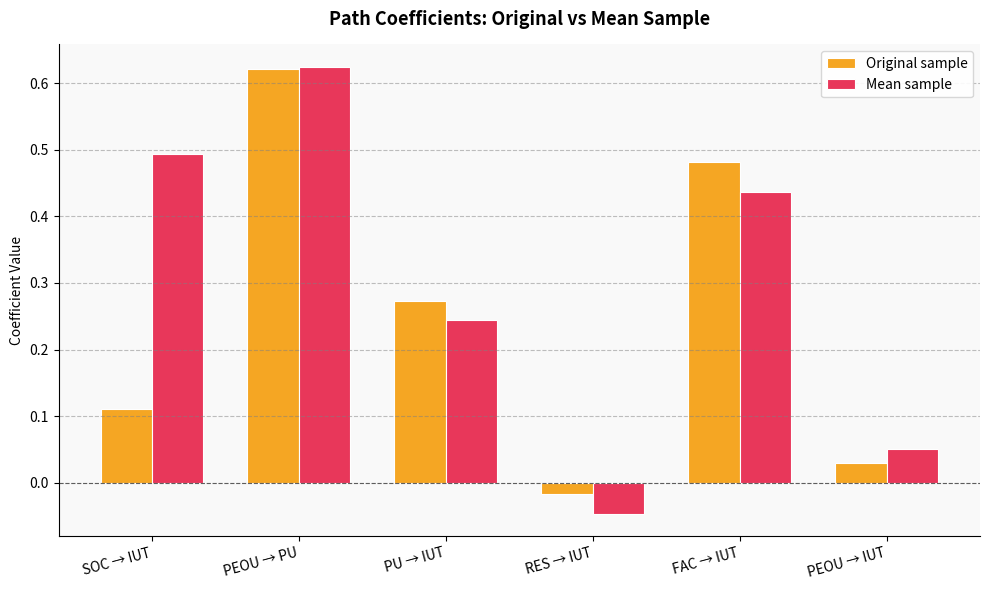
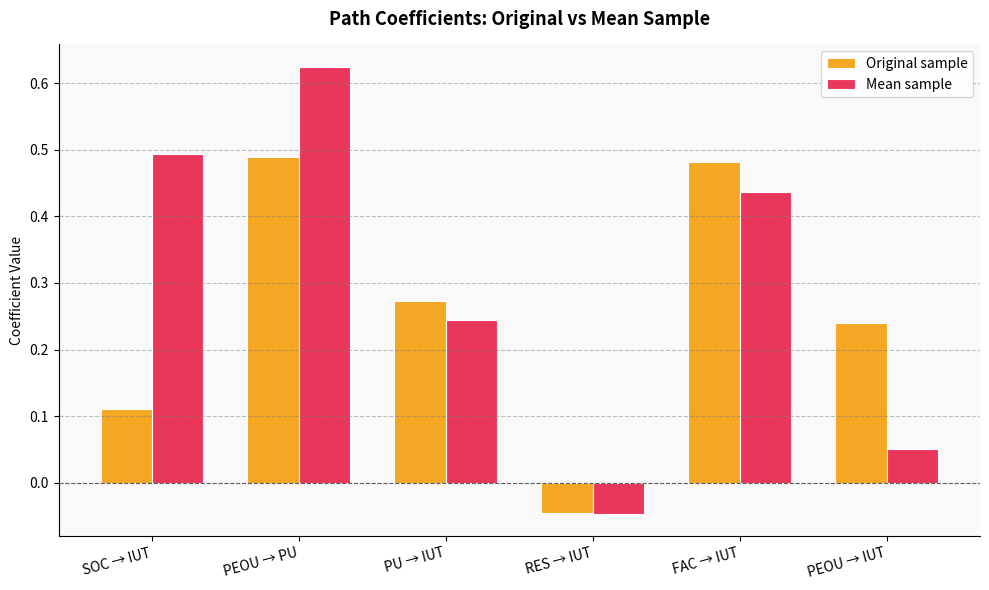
Original sample, PEOU → PU: 0.62 -> 0.49
Original sample, RES → IUT: -0.02 -> -0.05
Original sample, PEOU → IUT: 0.03 -> 0.24
